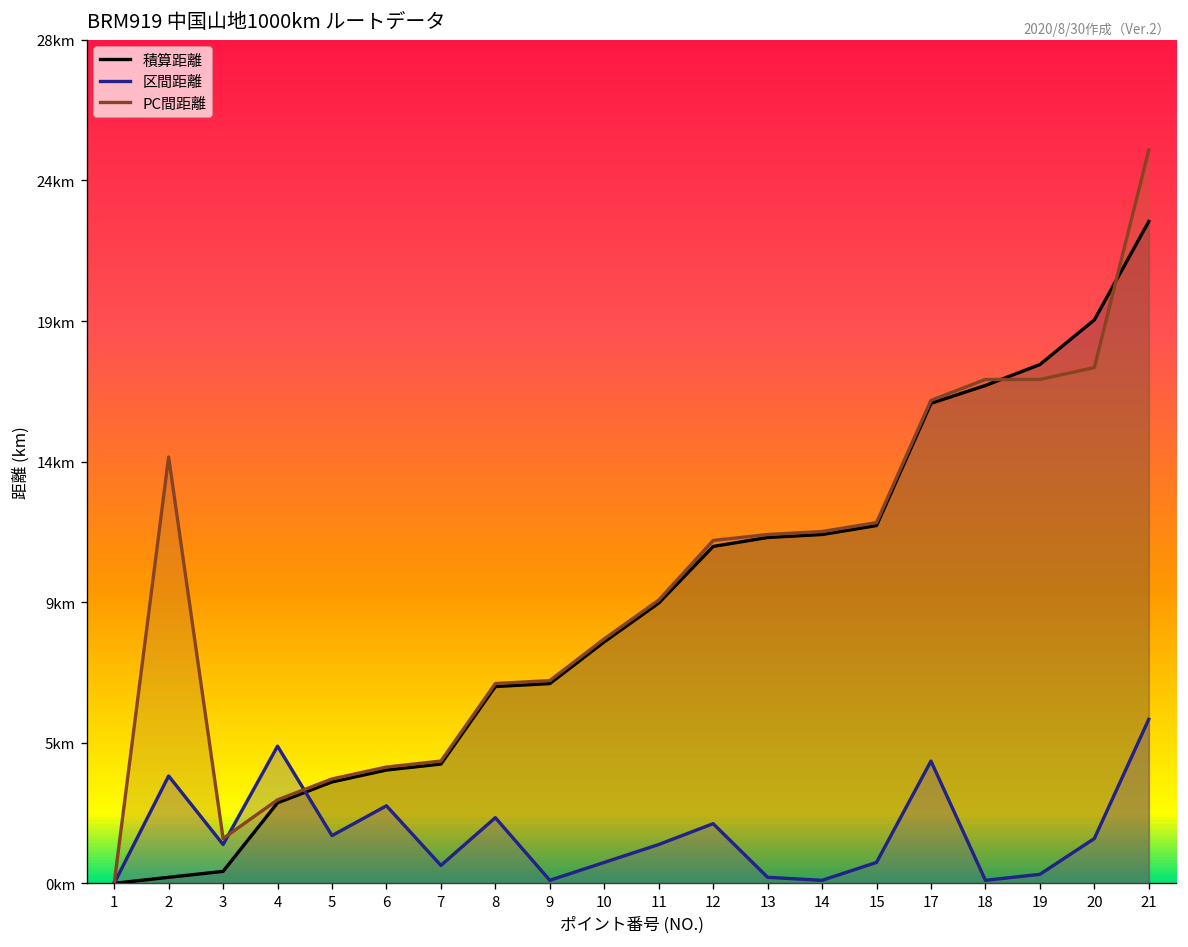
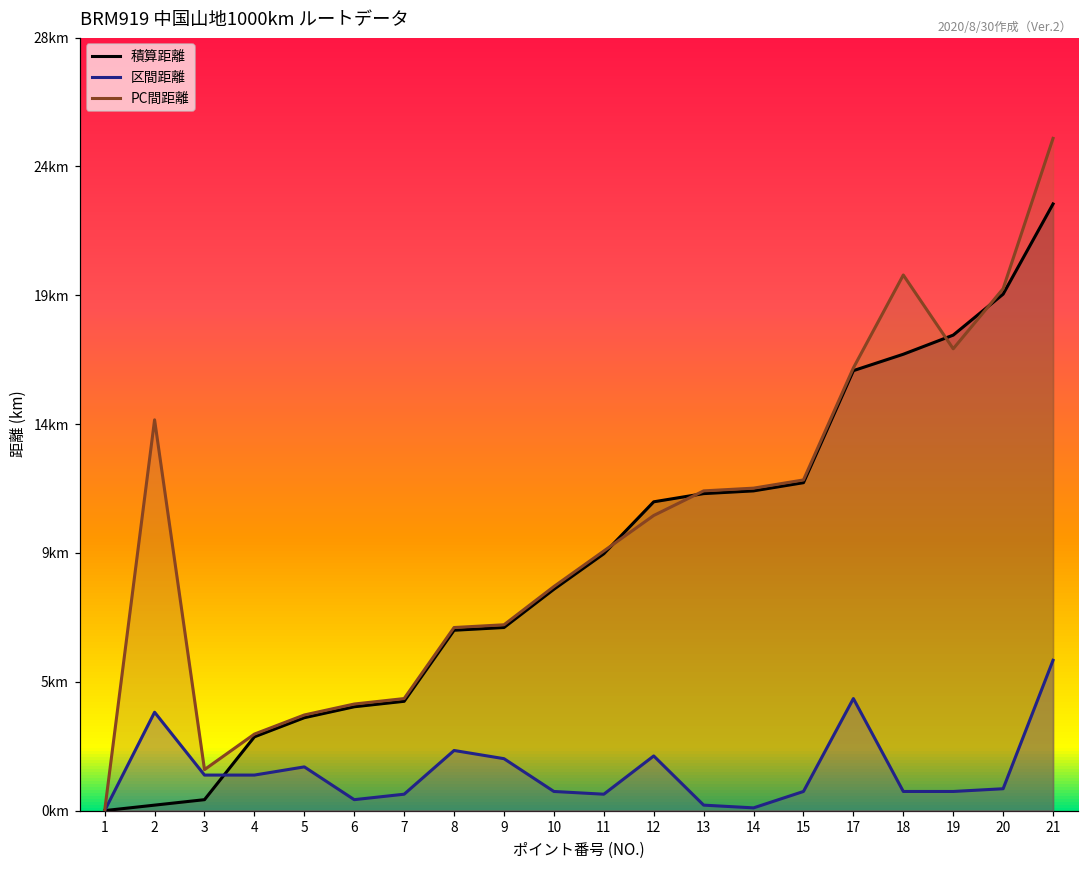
区間距離, 4: 4.6km -> 1.3km
区間距離, 6: 2.6km -> 0.4km
区間距離, 9: 0.1km -> 1.9km
区間距離, 11: 1.3km -> 0.6km
PC間距離, 12: 11.5km -> 10.8km
区間距離, 18: 0.1km -> 0.7km
PC間距離, 18: 16.9km -> 19.6km
区間距離, 19: 0.3km -> 0.7km
区間距離, 20: 1.5km -> 0.8km
PC間距離, 20: 17.3km -> 19.1km
